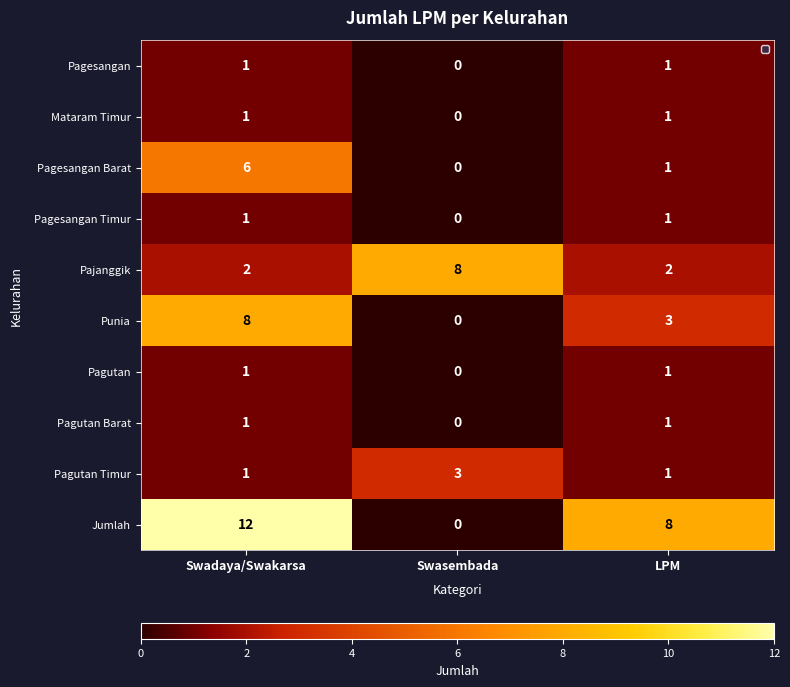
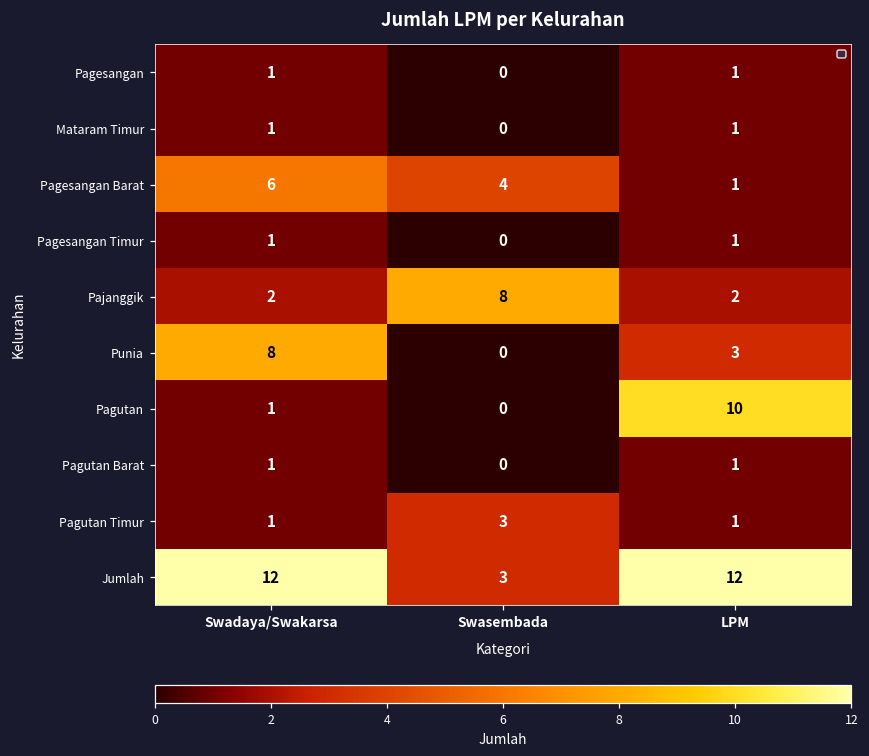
Pagesangan Barat, Swasembada: 0 -> 4
Pagutan, LPM: 1 -> 10
Jumlah, Swasembada: 0 -> 3
Jumlah, LPM: 8 -> 12
